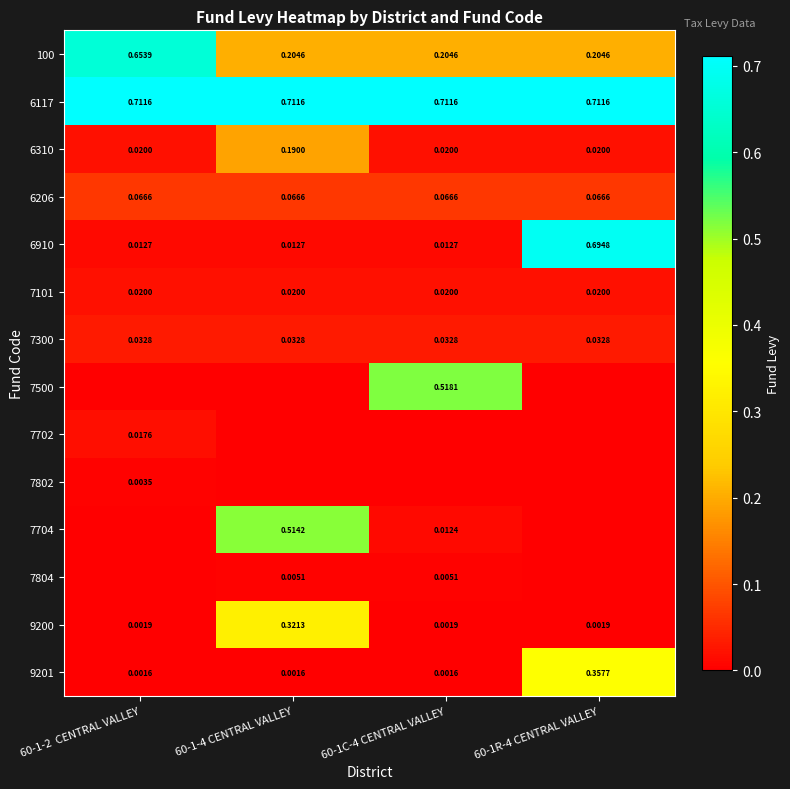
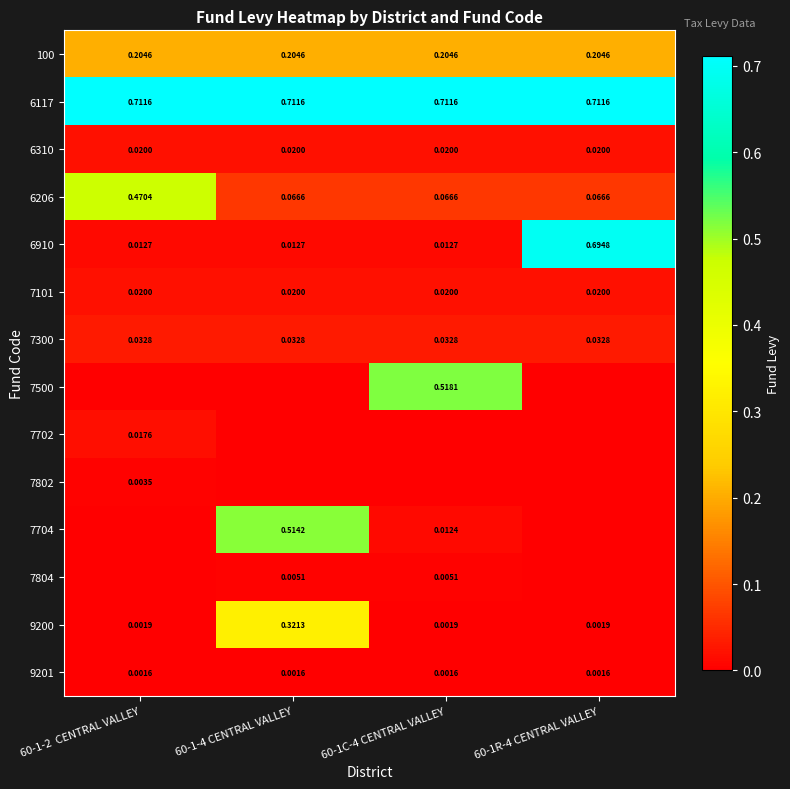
100, 60-1-2 CENTRAL VALLEY: 0.6539 -> 0.2046
6310, 60-1-4 CENTRAL VALLEY: 0.1900 -> 0.0200
6206, 60-1-2 CENTRAL VALLEY: 0.0666 -> 0.4704
9201, 60-1R-4 CENTRAL VALLEY: 0.3577 -> 0.0016
